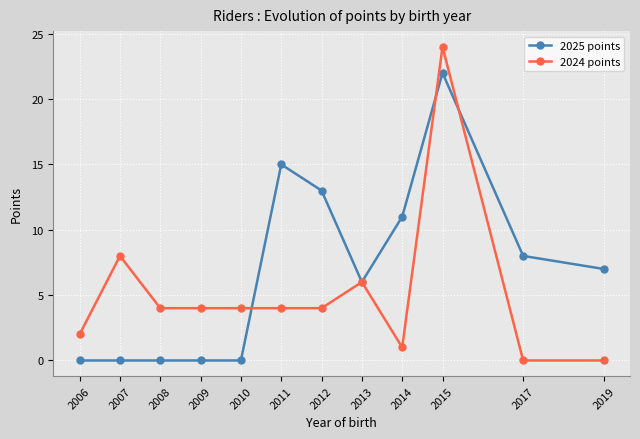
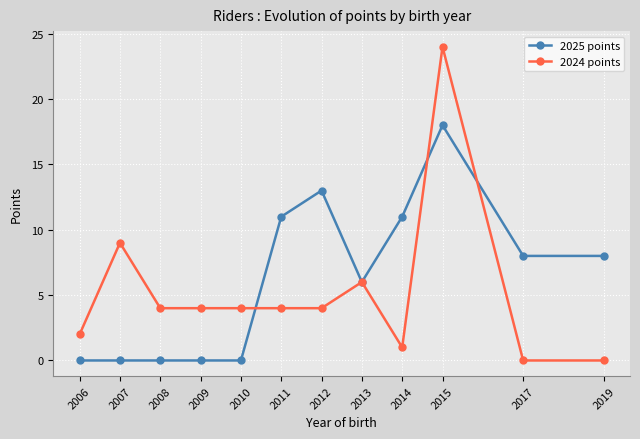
2024 points, 2007: 8 -> 9
2025 points, 2011: 15 -> 11
2025 points, 2015: 22 -> 18
2025 points, 2019: 7 -> 8
